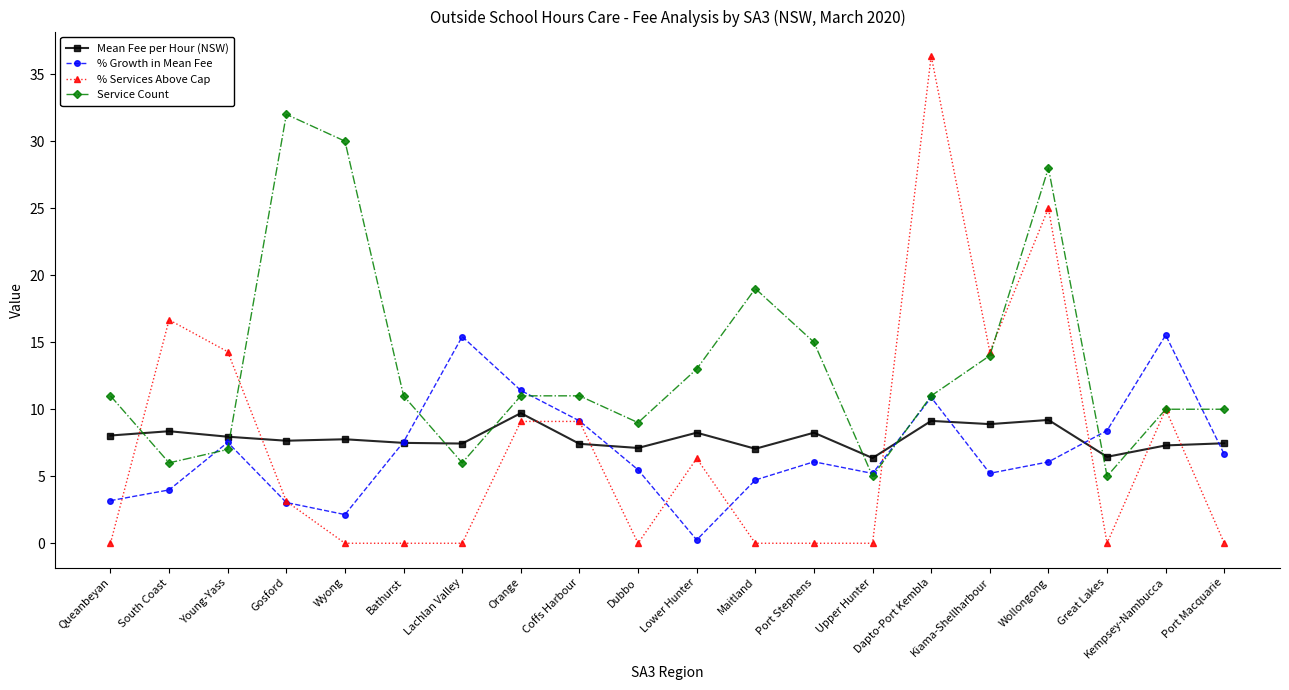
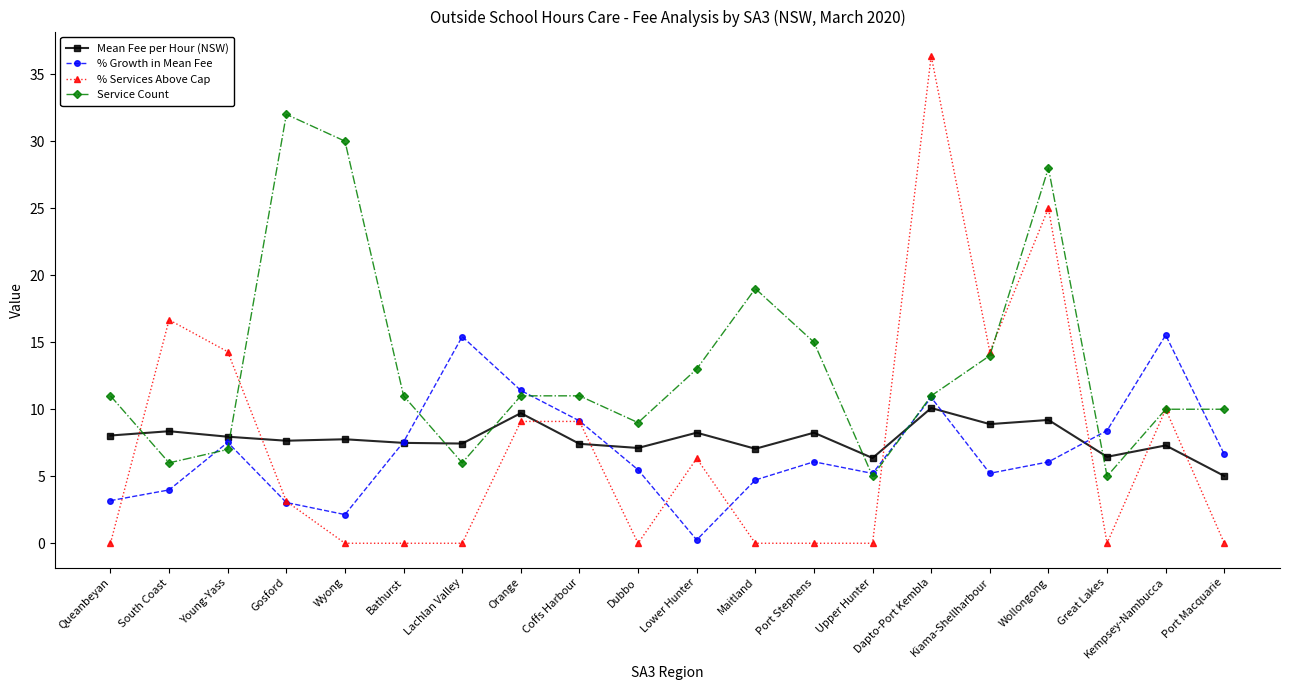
Mean Fee per Hour (NSW), Dapto-Port Kembla: 9.1 -> 10.1
Mean Fee per Hour (NSW), Port Macquarie: 7.5 -> 5.0
